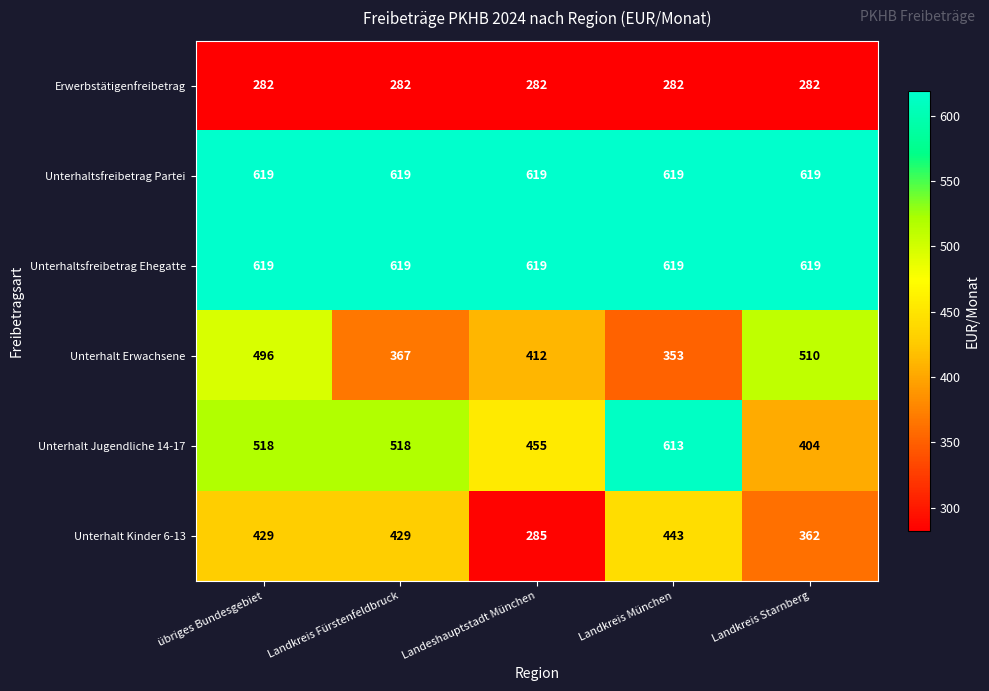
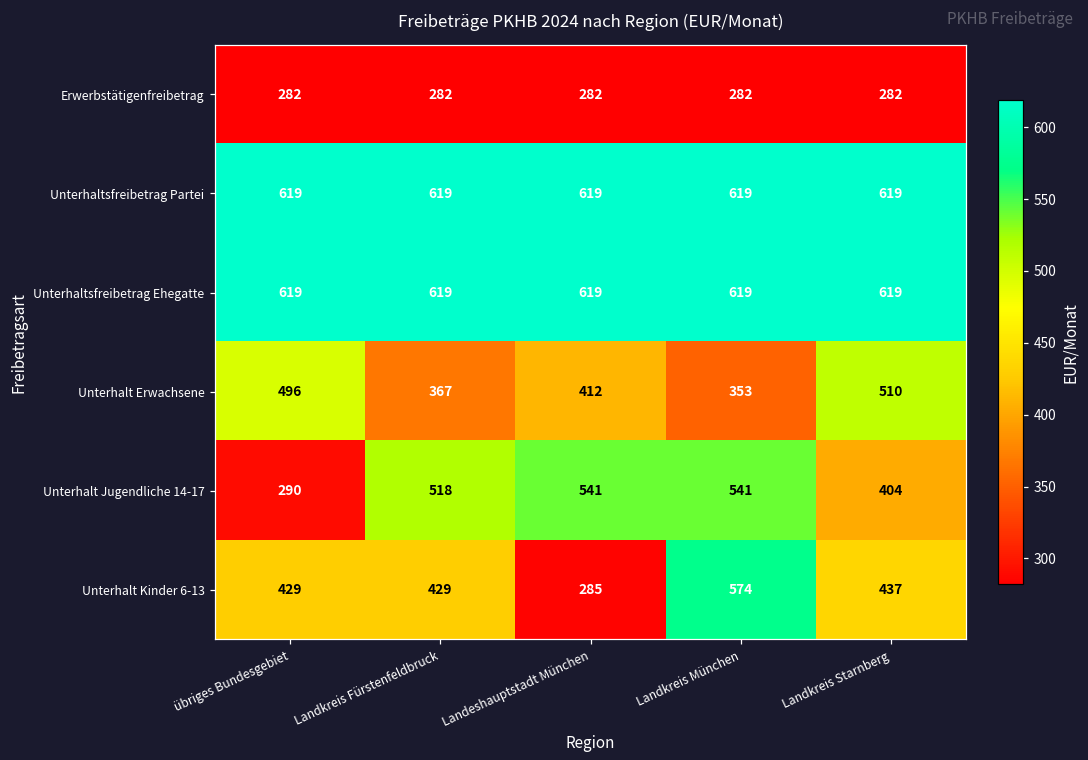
Unterhalt Jugendliche 14-17, übriges Bundesgebiet: 518 -> 290
Unterhalt Jugendliche 14-17, Landeshauptstadt München: 455 -> 541
Unterhalt Jugendliche 14-17, Landkreis München: 613 -> 541
Unterhalt Kinder 6-13, Landkreis München: 443 -> 574
Unterhalt Kinder 6-13, Landkreis Starnberg: 362 -> 437
